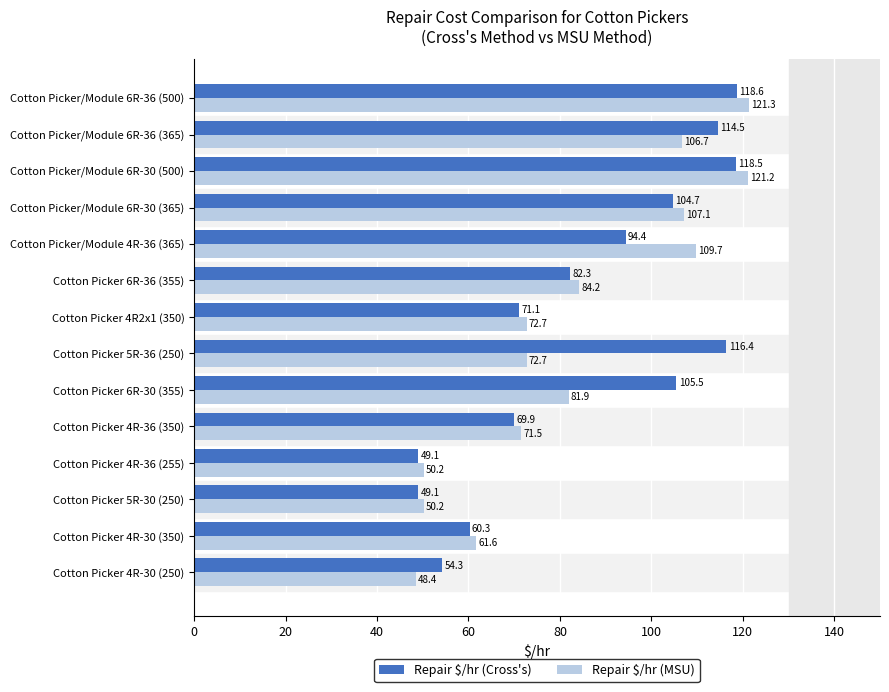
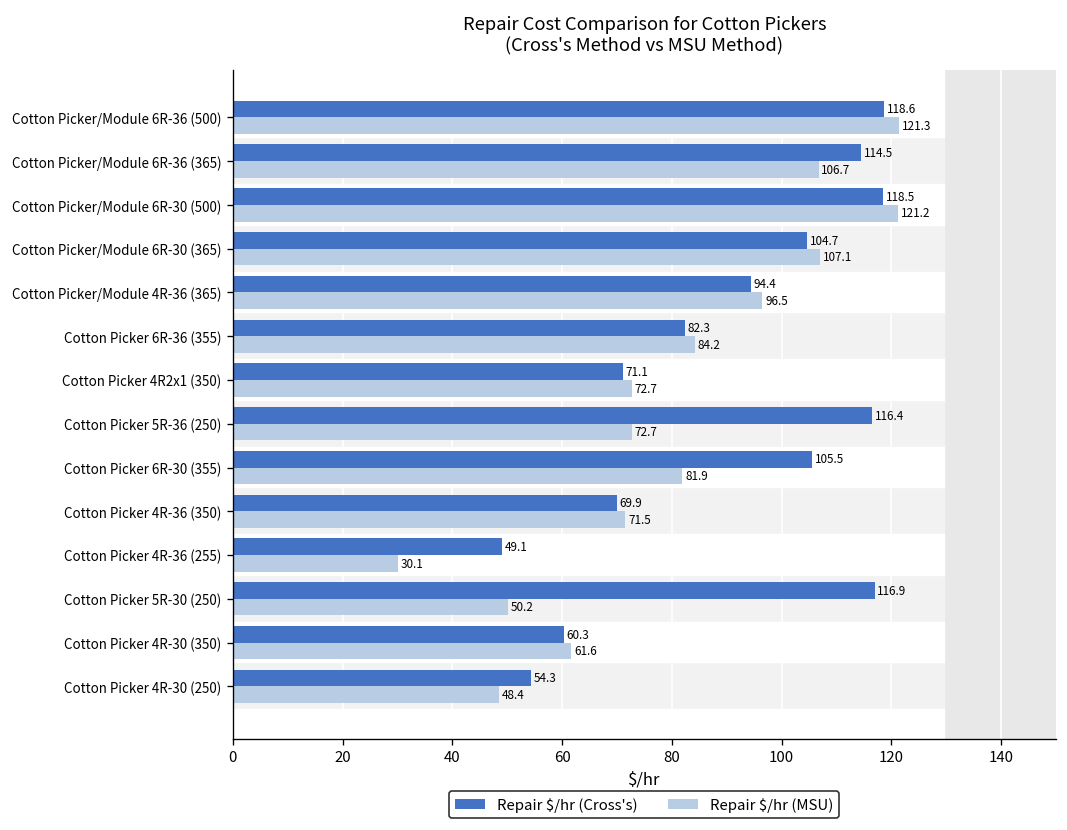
Repair $/hr (MSU), Cotton Picker/Module 4R-36 (365): 109.7 -> 96.5
Repair $/hr (MSU), Cotton Picker 4R-36 (255): 50.2 -> 30.1
Repair $/hr (Cross's), Cotton Picker 5R-30 (250): 49.1 -> 116.9
